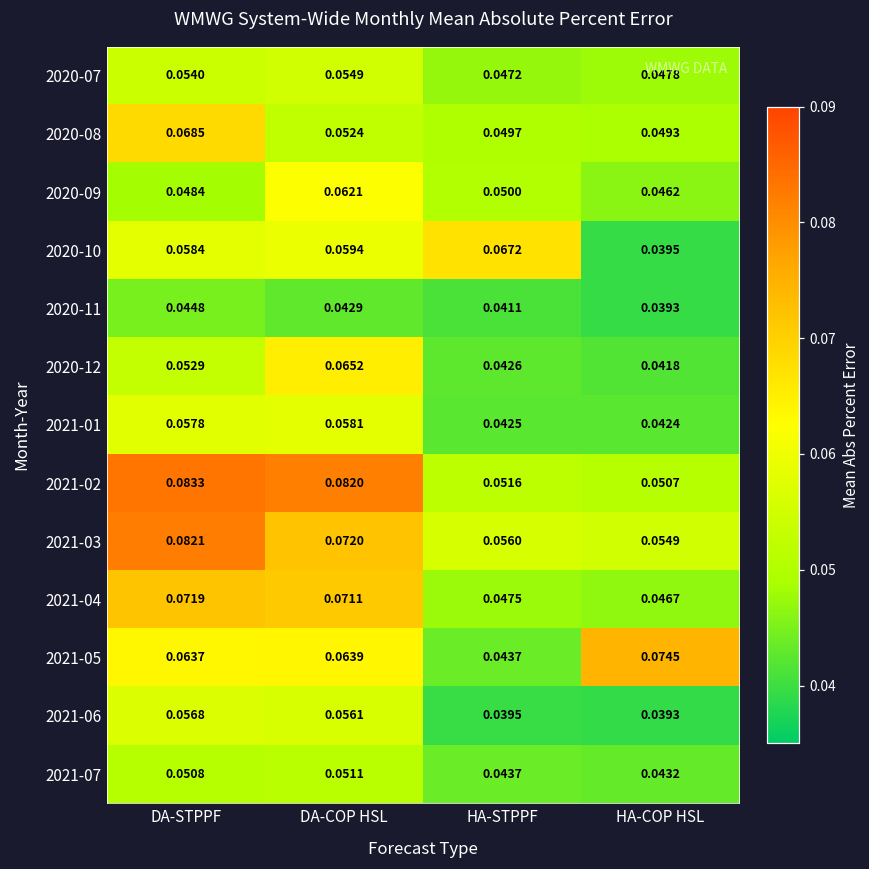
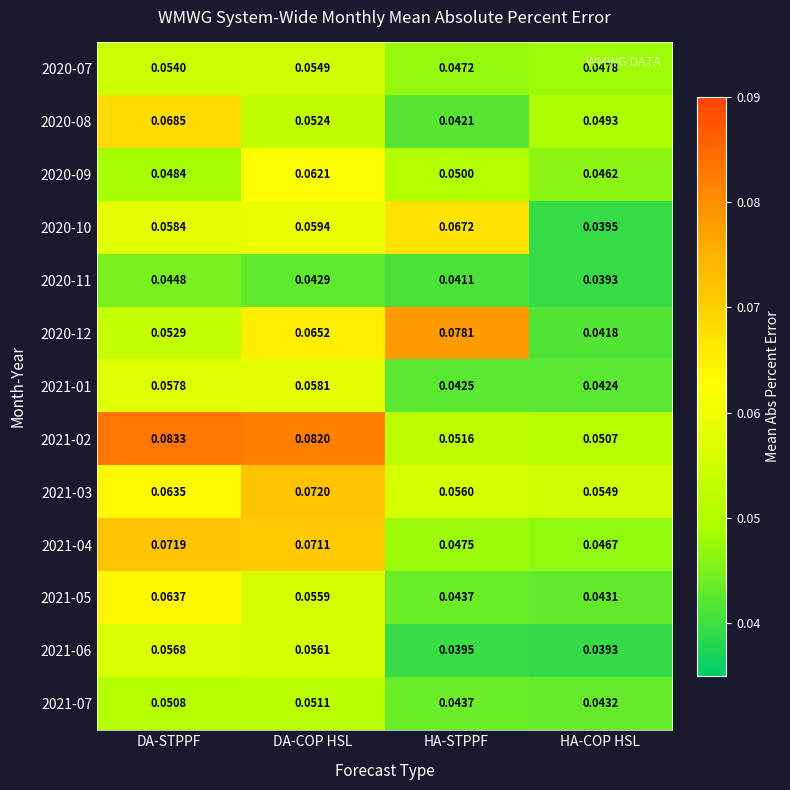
2020-08, HA-STPPF: 0.0497 -> 0.0421
2020-12, HA-STPPF: 0.0426 -> 0.0781
2021-03, DA-STPPF: 0.0821 -> 0.0635
2021-05, DA-COP HSL: 0.0639 -> 0.0559
2021-05, HA-COP HSL: 0.0745 -> 0.0431
